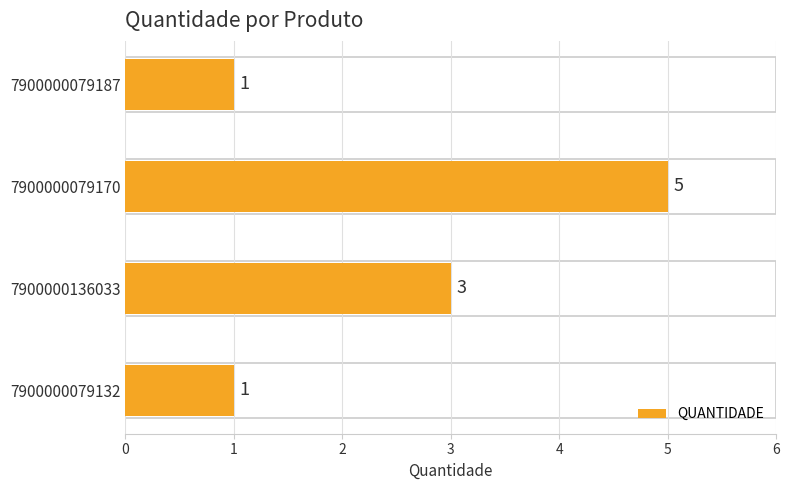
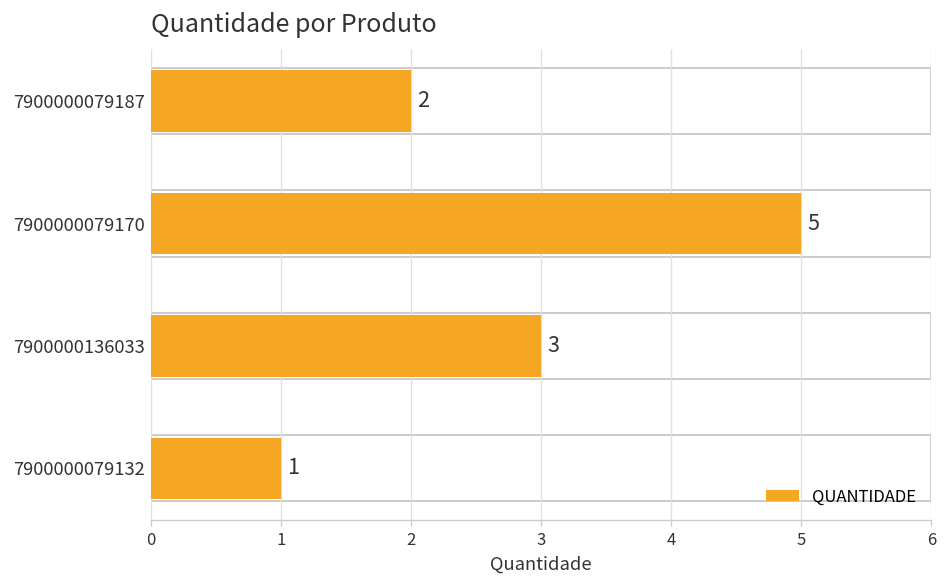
7900000079187: 1 -> 2
